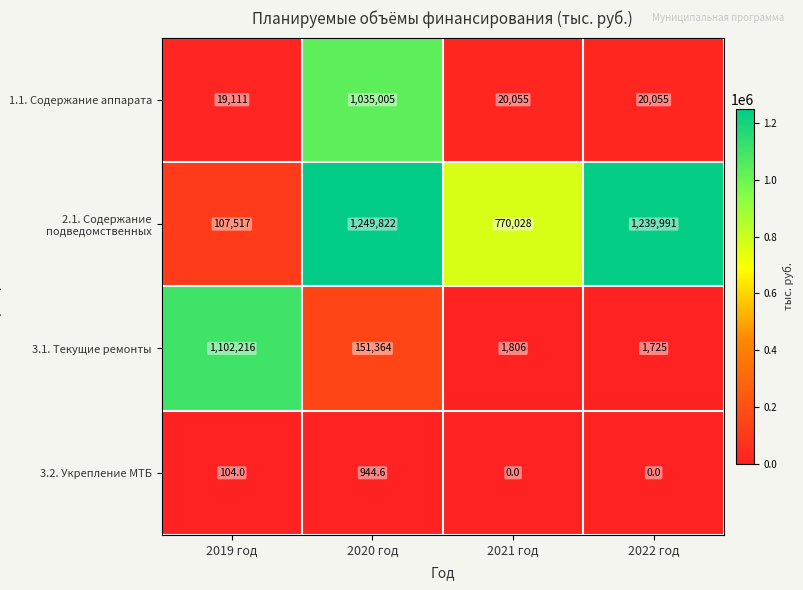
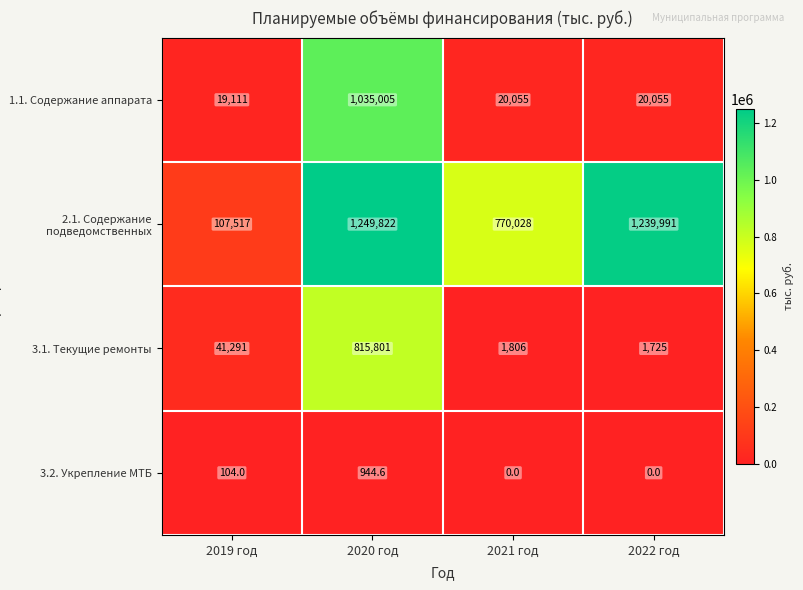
3.1. Текущие ремонты, 2019 год: 1,102,216 -> 41,291
3.1. Текущие ремонты, 2020 год: 151,364 -> 815,801
